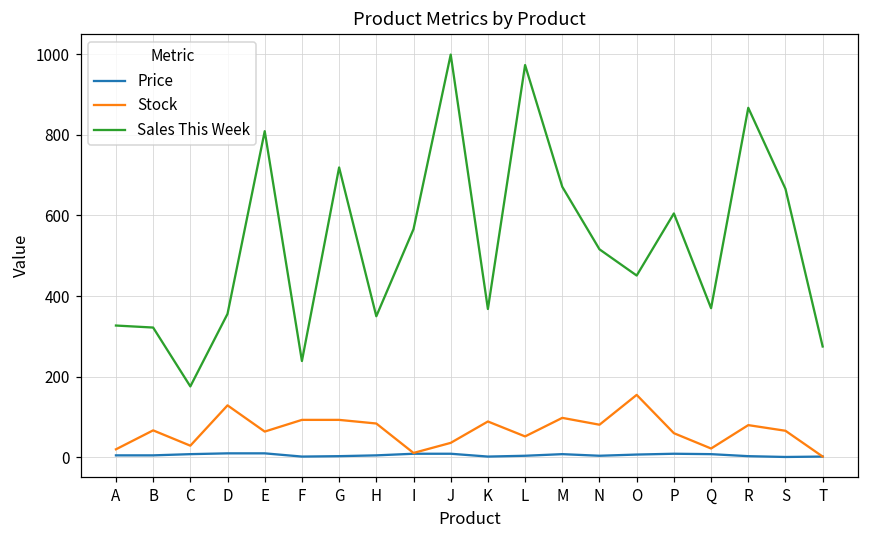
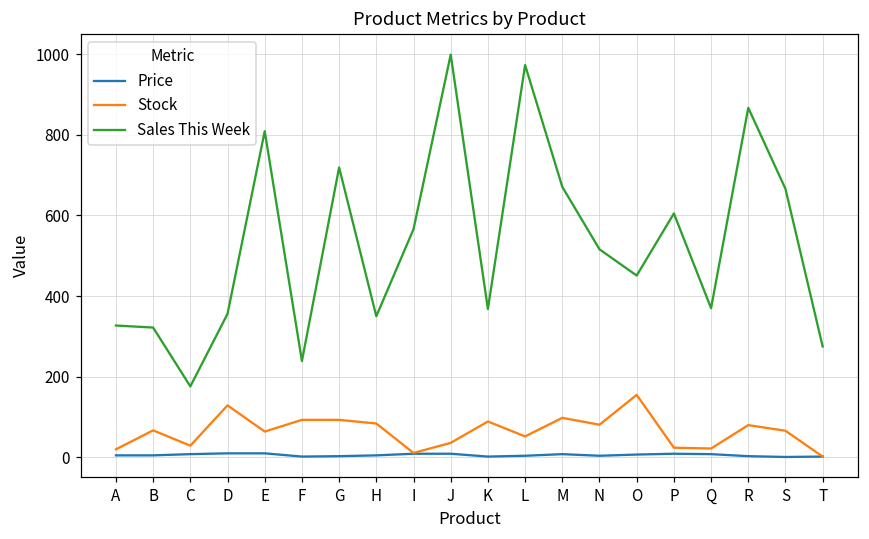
Stock, P: 60 -> 20
